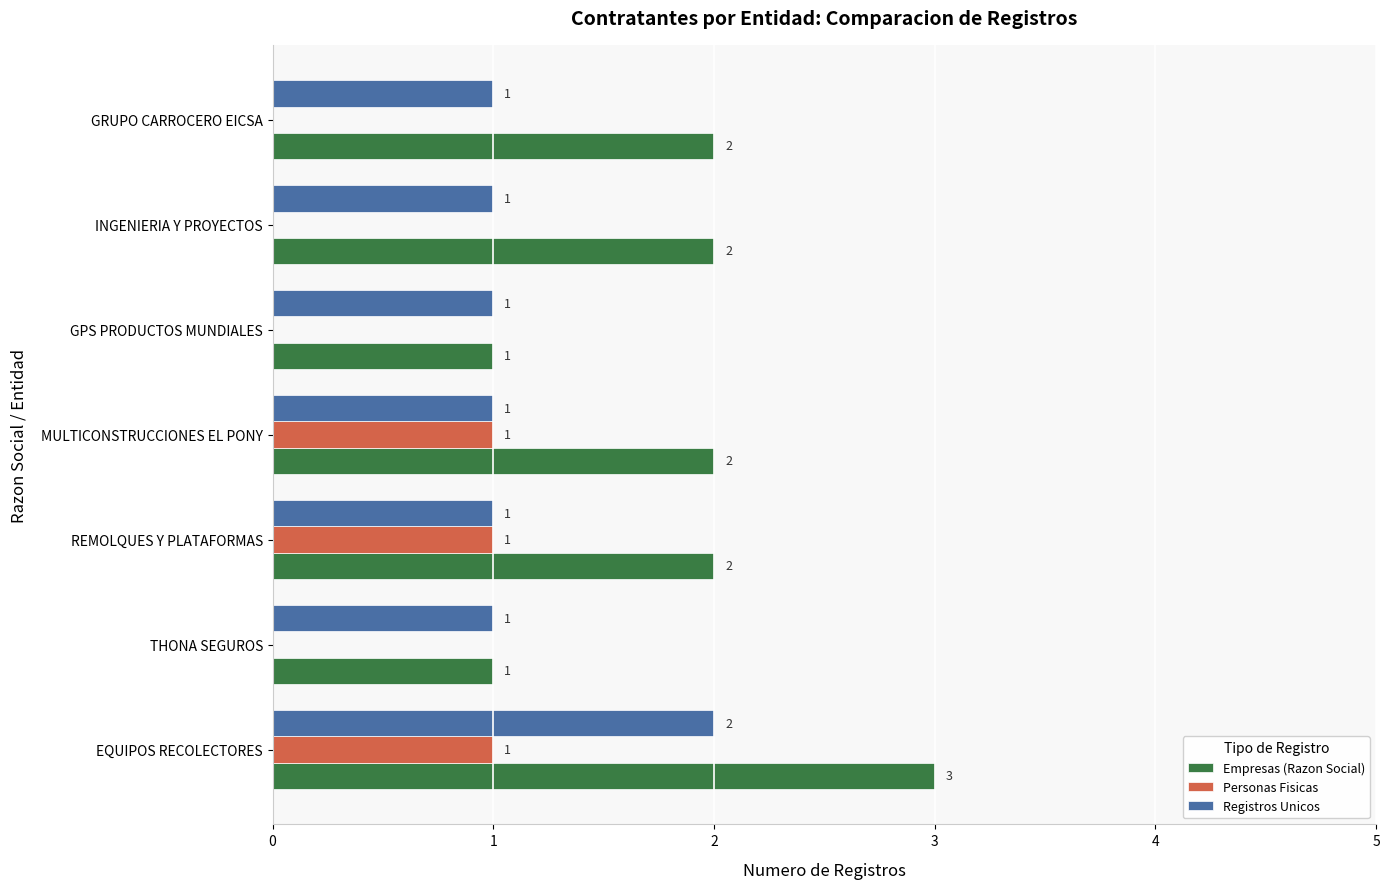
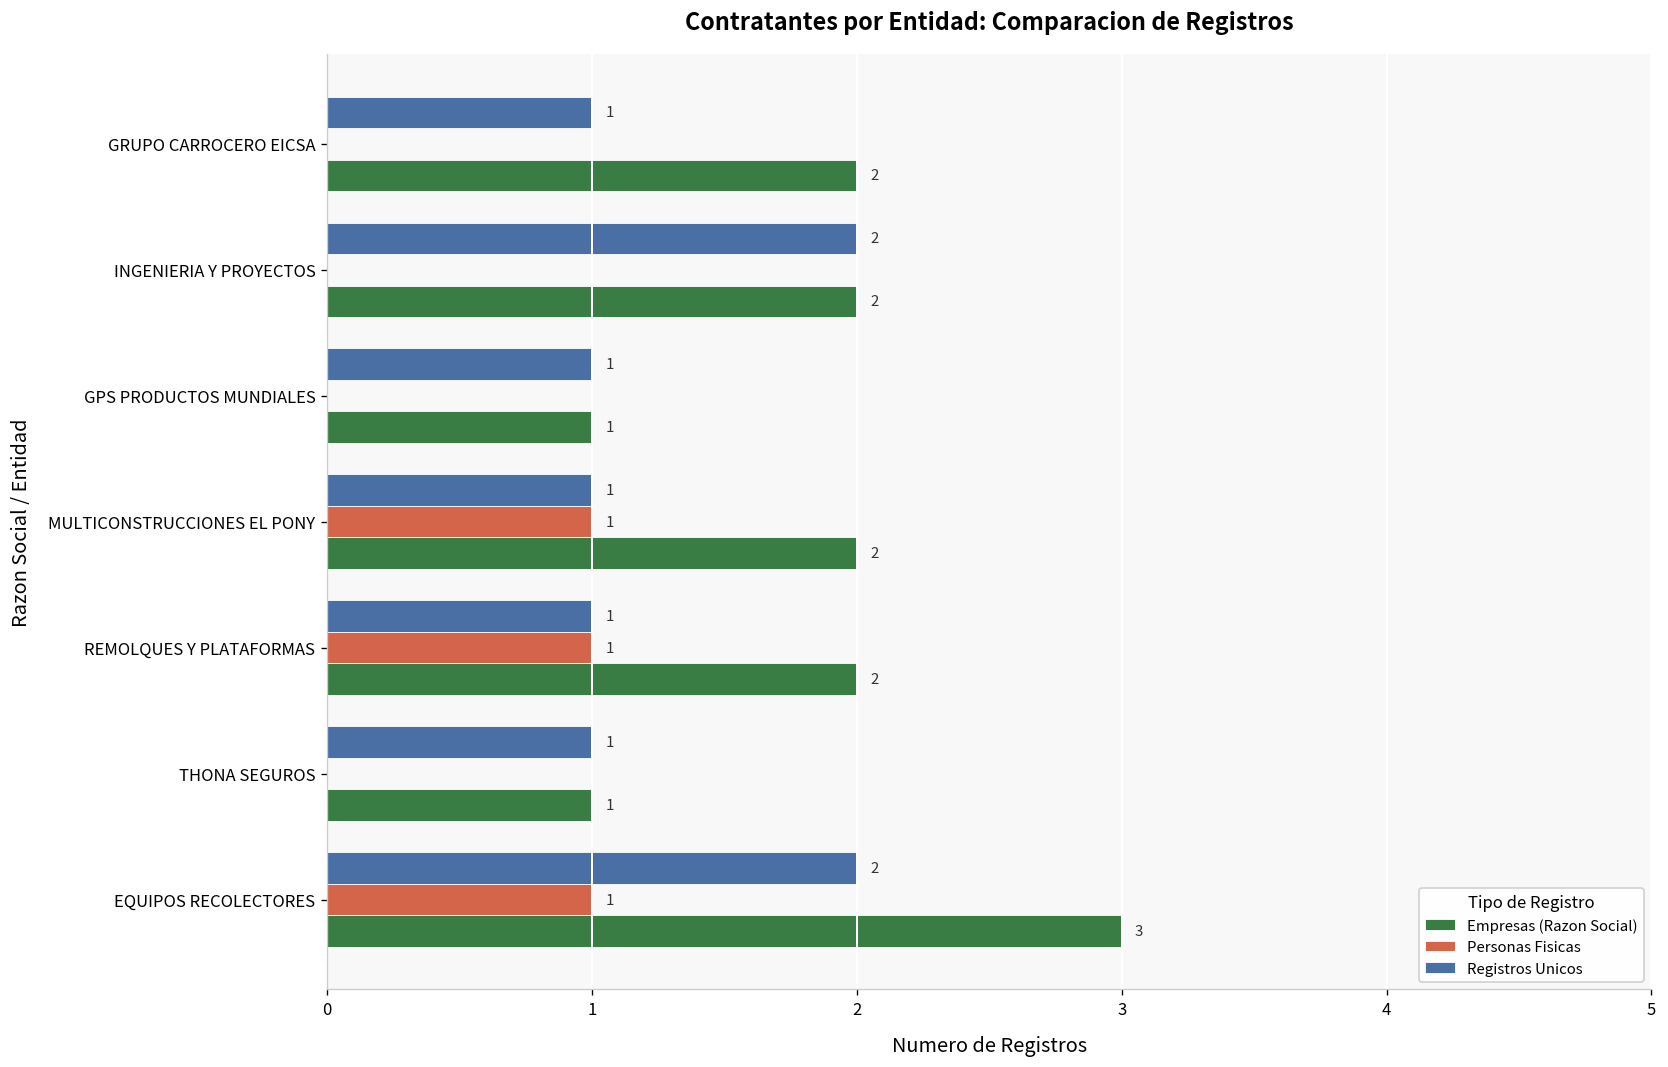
Registros Unicos, INGENIERIA Y PROYECTOS: 1 -> 2
